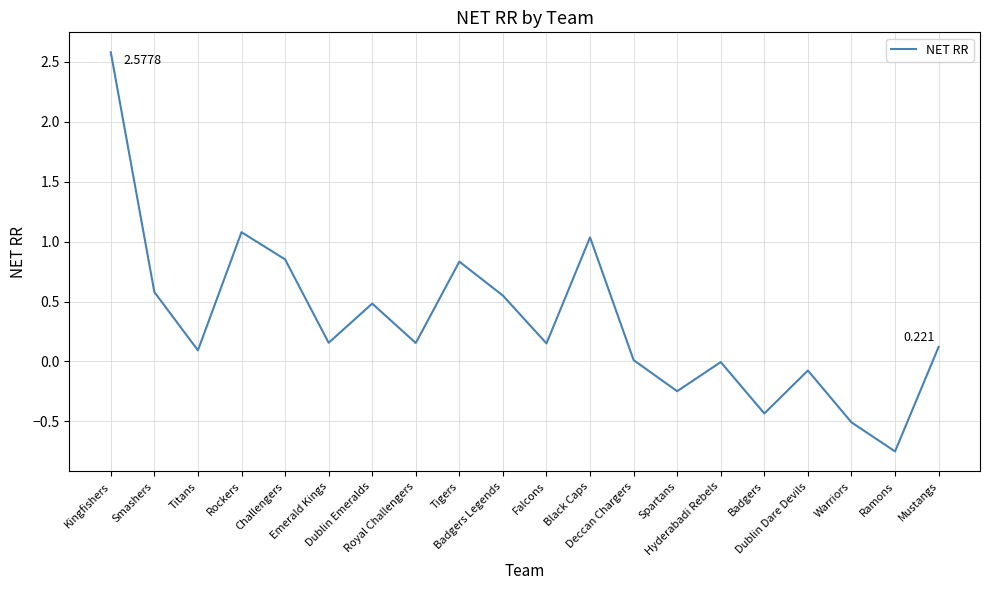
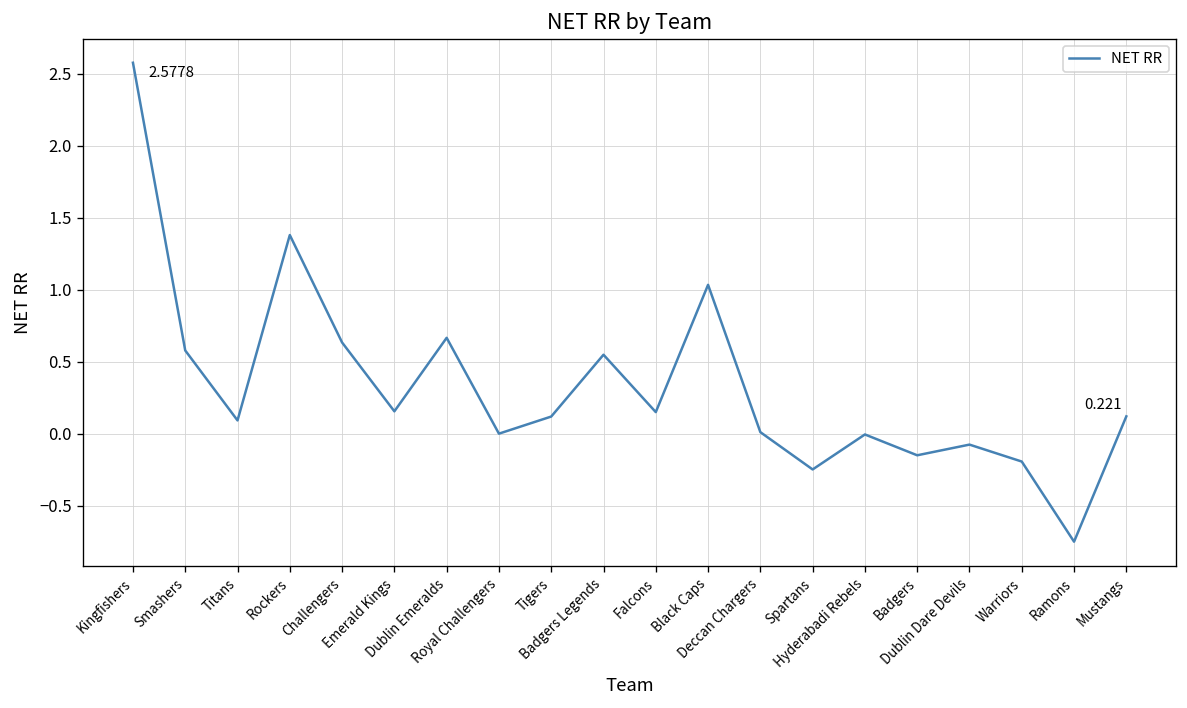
Rockers: 1.08 -> 1.38
Challengers: 0.85 -> 0.63
Dublin Emeralds: 0.48 -> 0.67
Royal Challengers: 0.15 -> 0.00
Tigers: 0.83 -> 0.12
Badgers: -0.43 -> -0.15
Warriors: -0.51 -> -0.19
